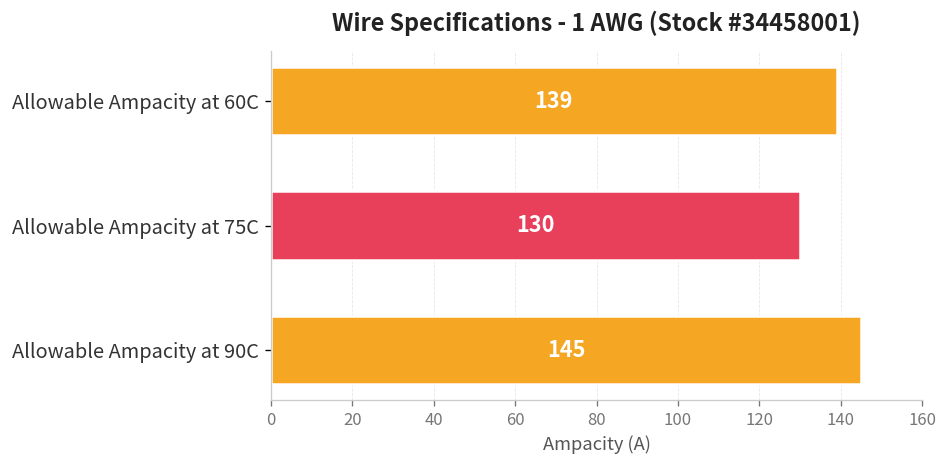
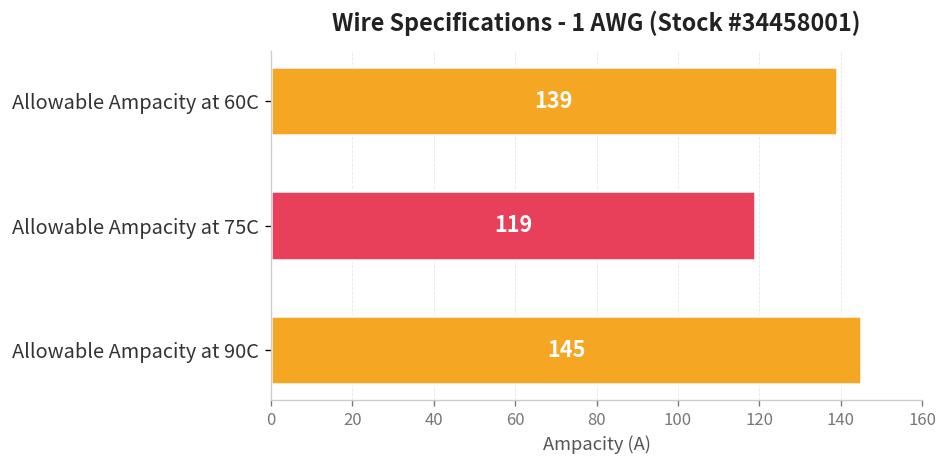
Allowable Ampacity at 75C: 130 -> 119
